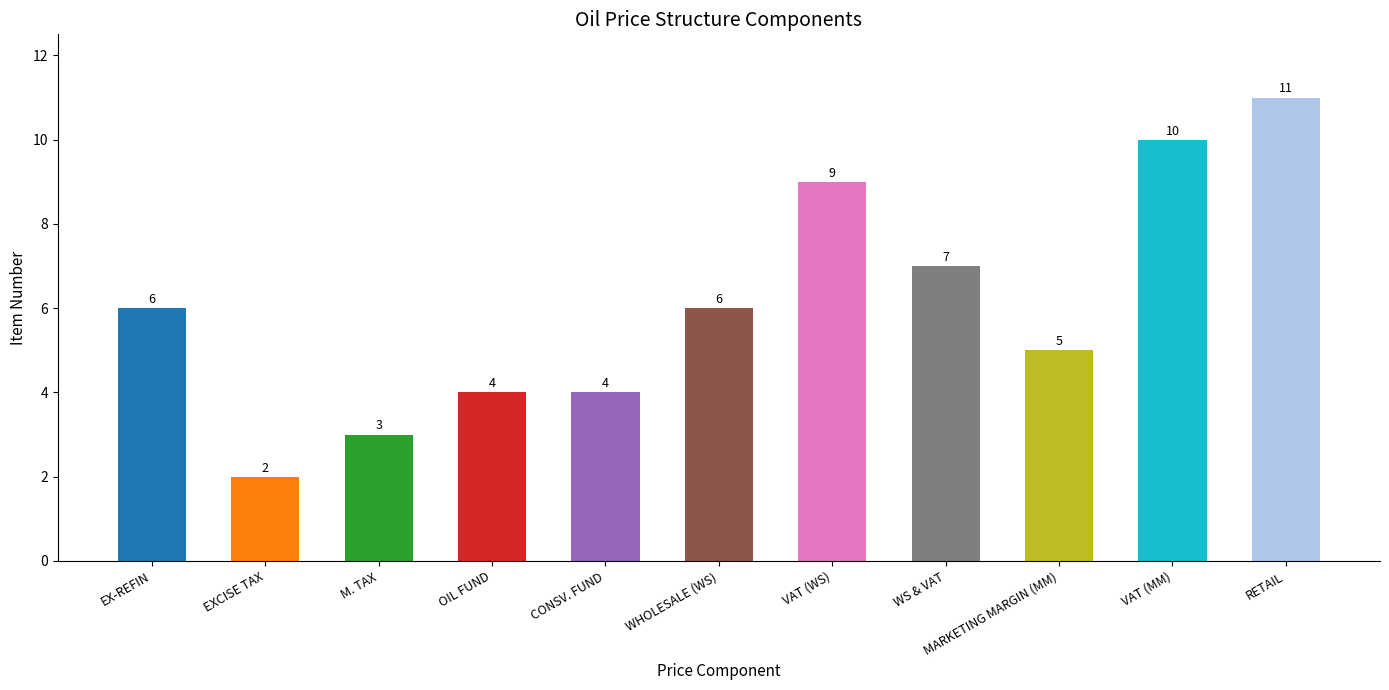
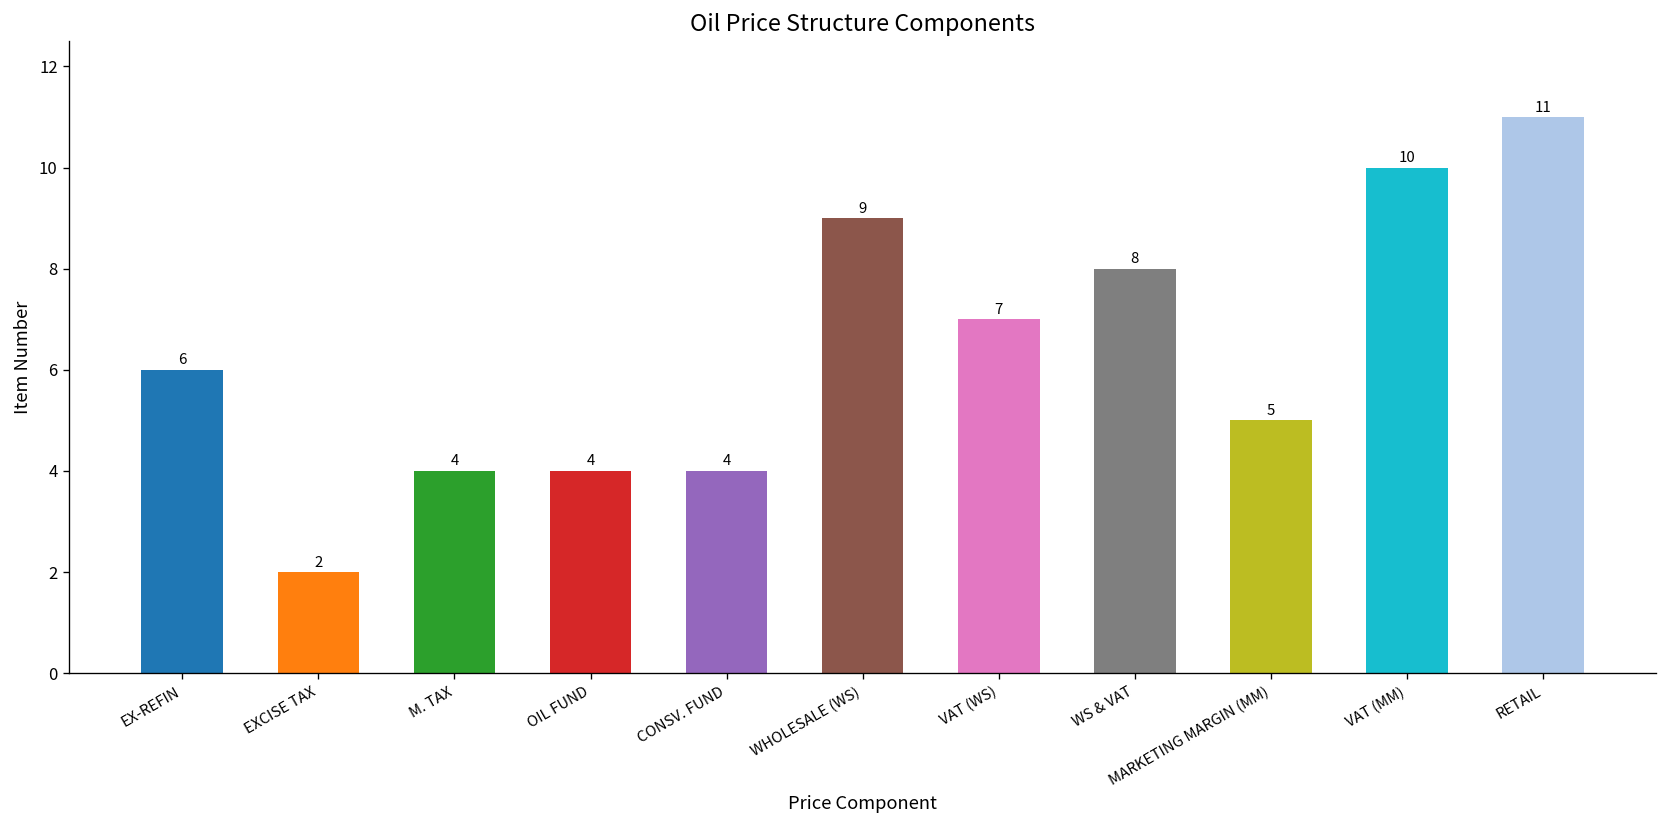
M. TAX: 3 -> 4
WHOLESALE (WS): 6 -> 9
VAT (WS): 9 -> 7
WS & VAT: 7 -> 8
